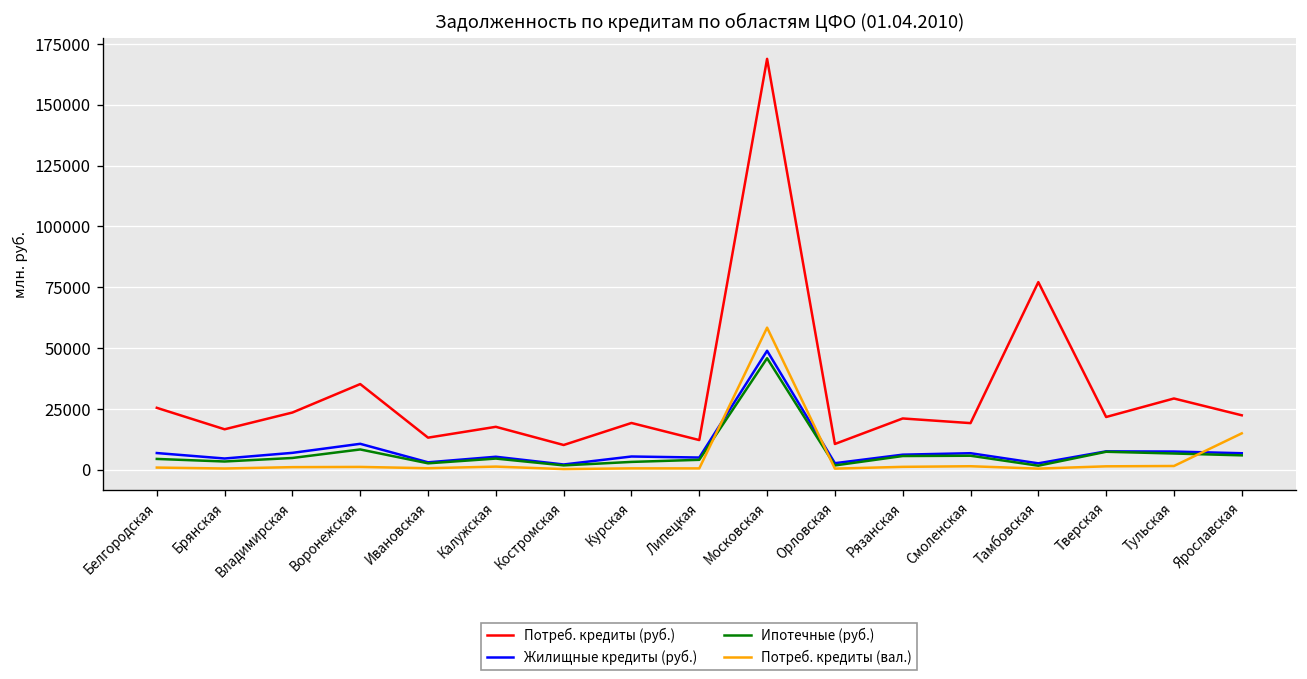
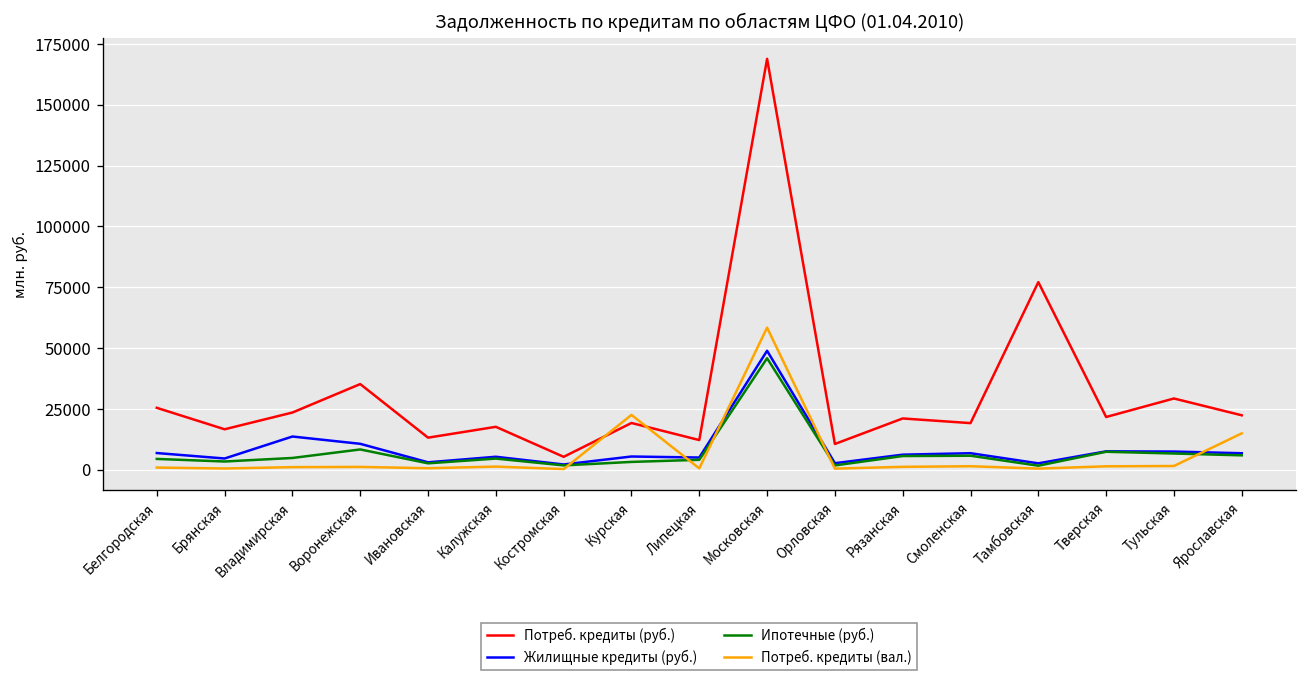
Жилищные кредиты (руб.), Владимирская: 7000 -> 14000
Потреб. кредиты (руб.), Костромская: 10000 -> 5000
Потреб. кредиты (вал.), Курская: 1000 -> 23000
